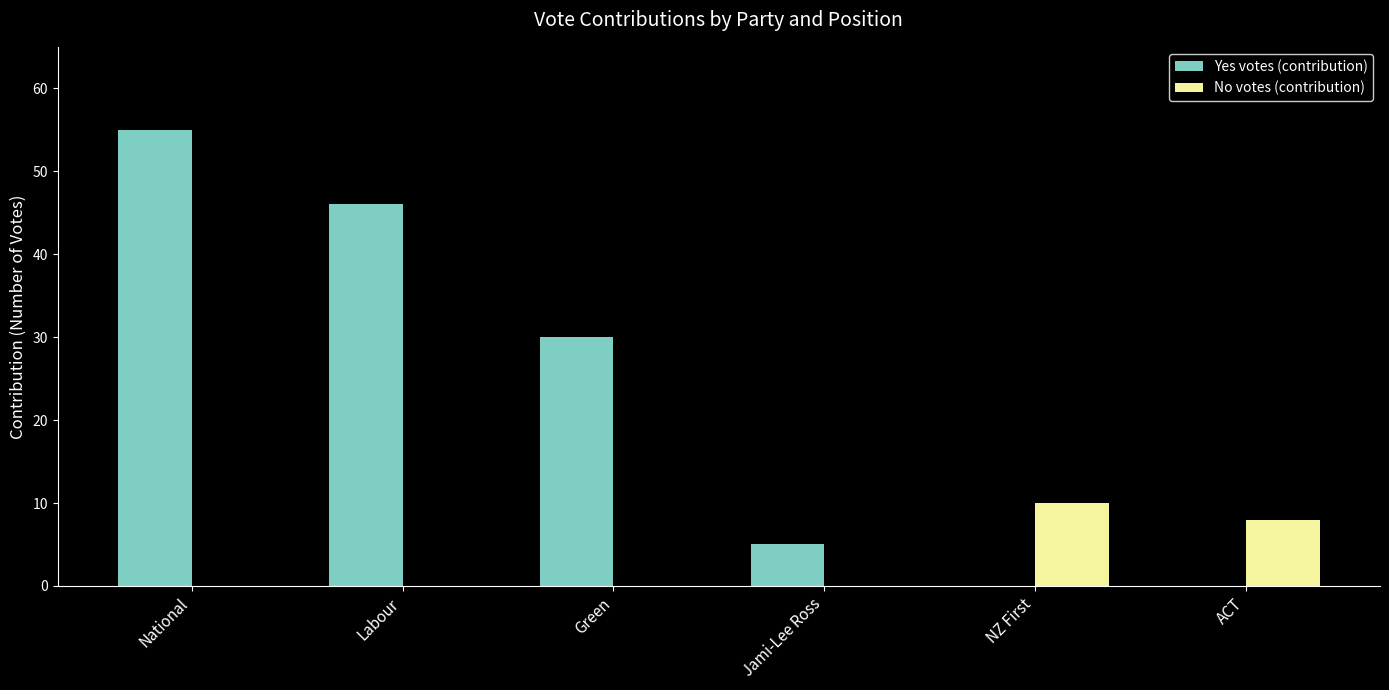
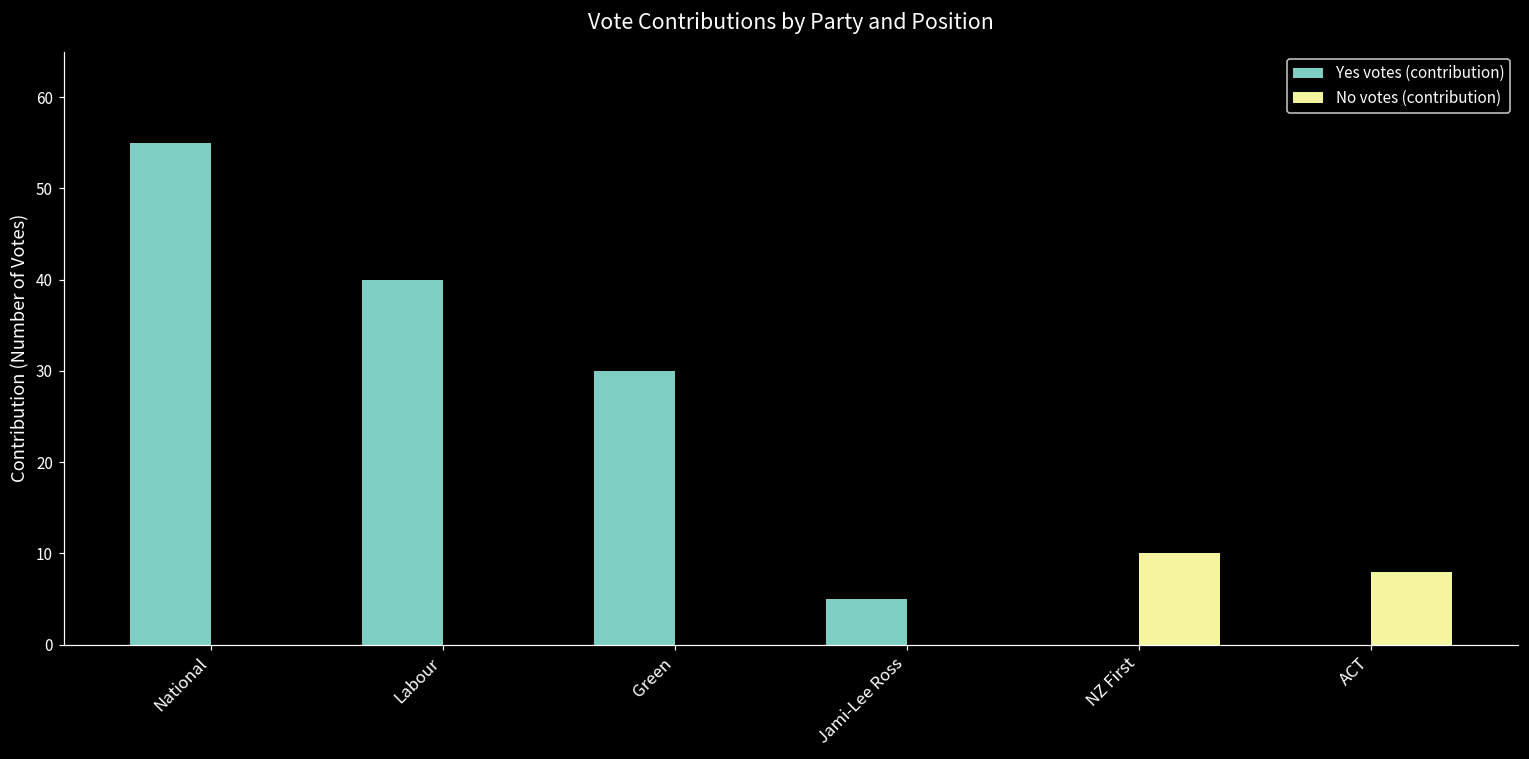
Yes votes (contribution), Labour: 46 -> 40
